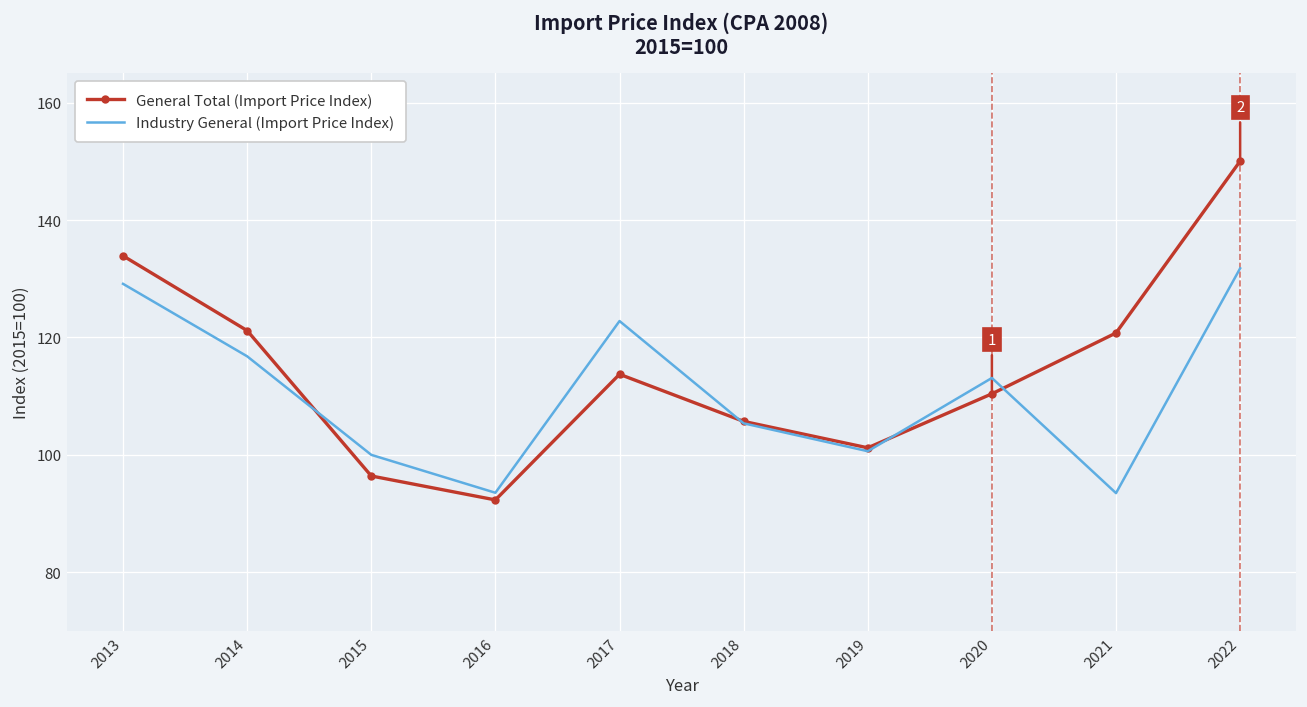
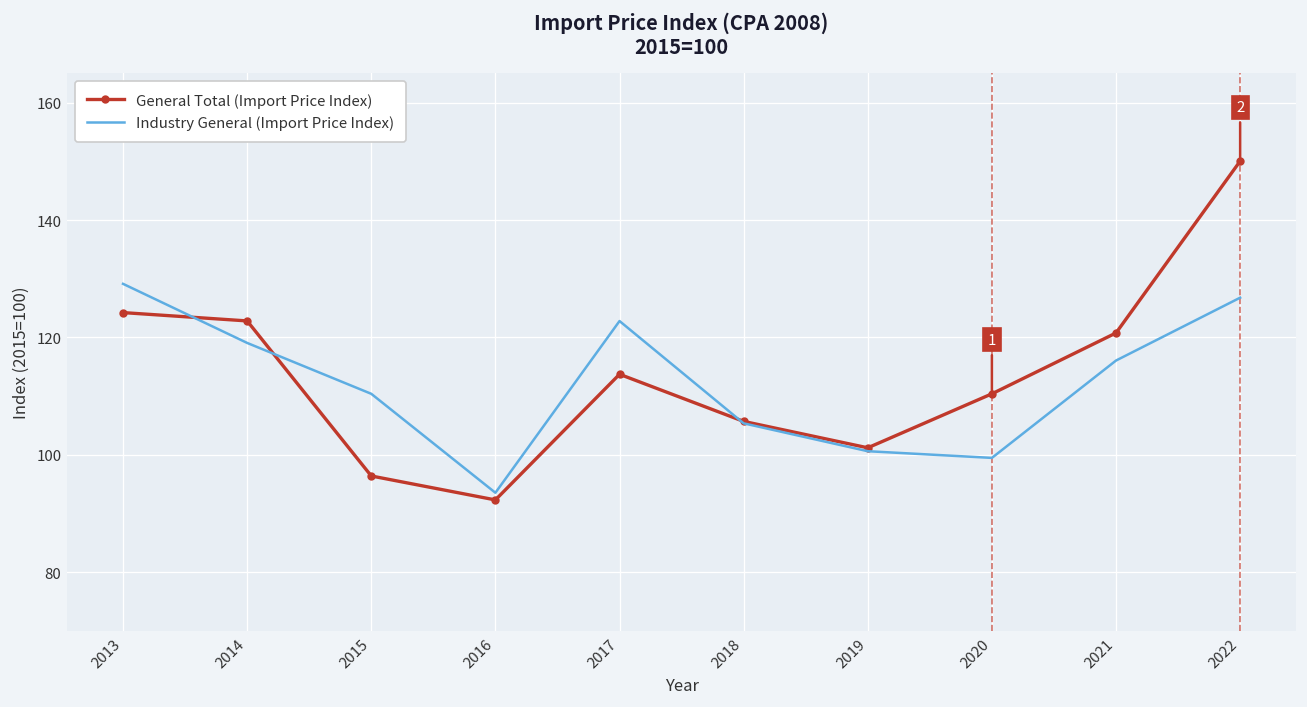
General Total (Import Price Index), 2013: 134 -> 124
General Total (Import Price Index), 2014: 121 -> 123
Industry General (Import Price Index), 2014: 117 -> 119
Industry General (Import Price Index), 2015: 100 -> 110
Industry General (Import Price Index), 2020: 113 -> 99
Industry General (Import Price Index), 2021: 93 -> 116
Industry General (Import Price Index), 2022: 132 -> 127
